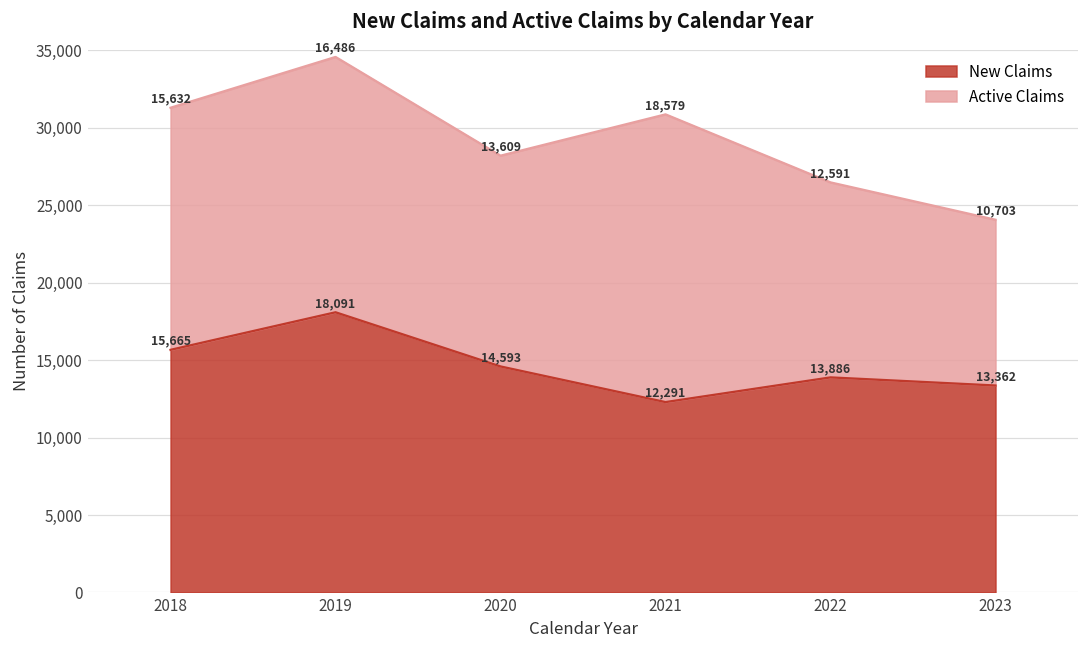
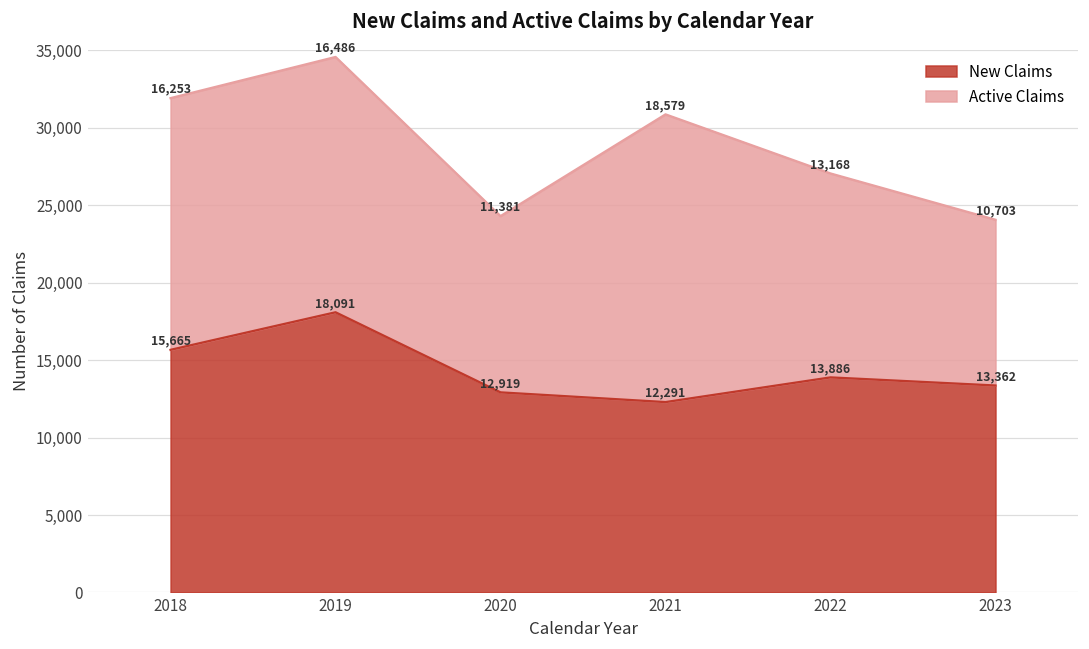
Active Claims, 2018: 15,632 -> 16,253
New Claims, 2020: 14,593 -> 12,919
Active Claims, 2020: 13,609 -> 11,381
Active Claims, 2022: 12,591 -> 13,168
